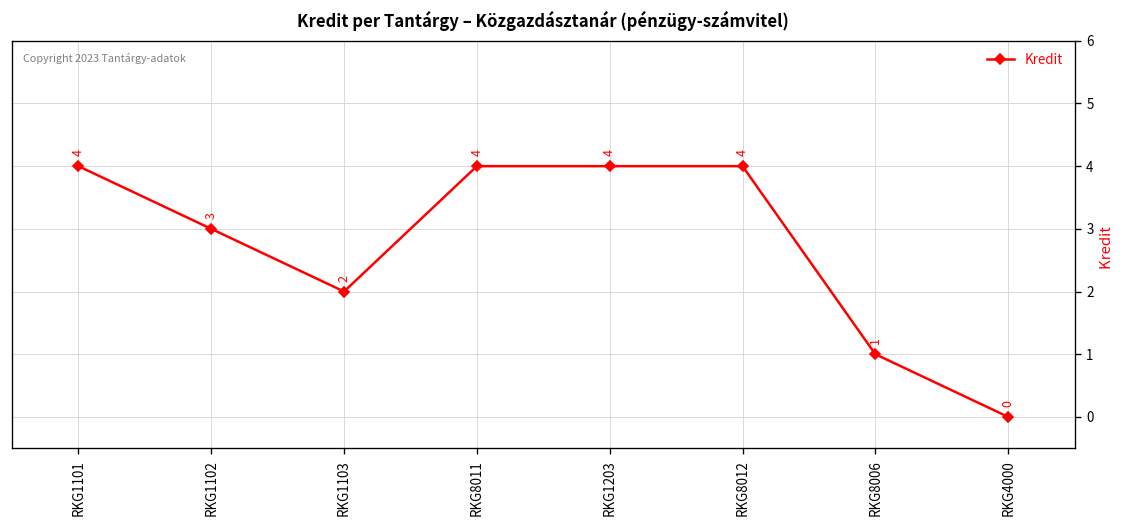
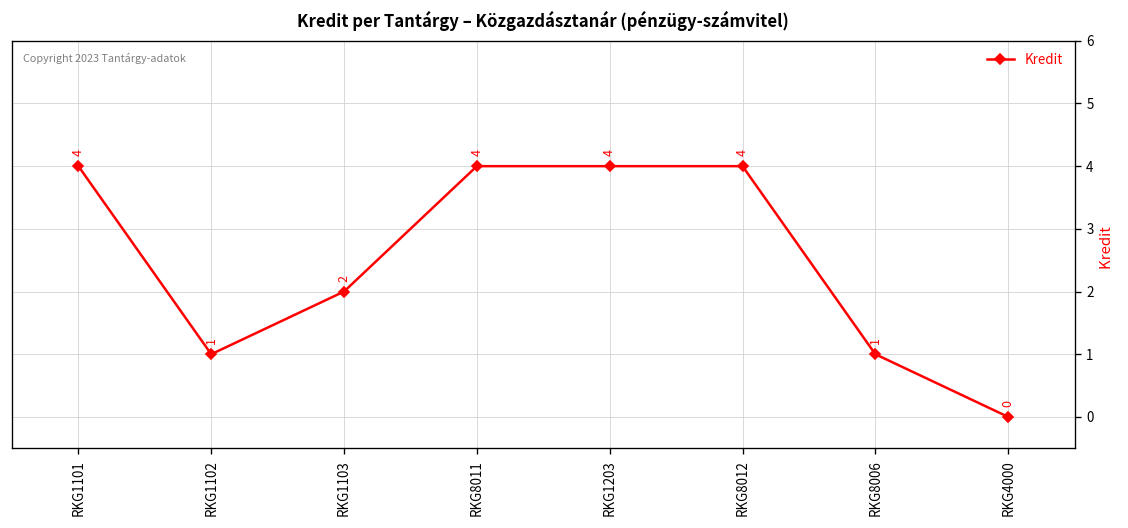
RKG1102: 3 -> 1
